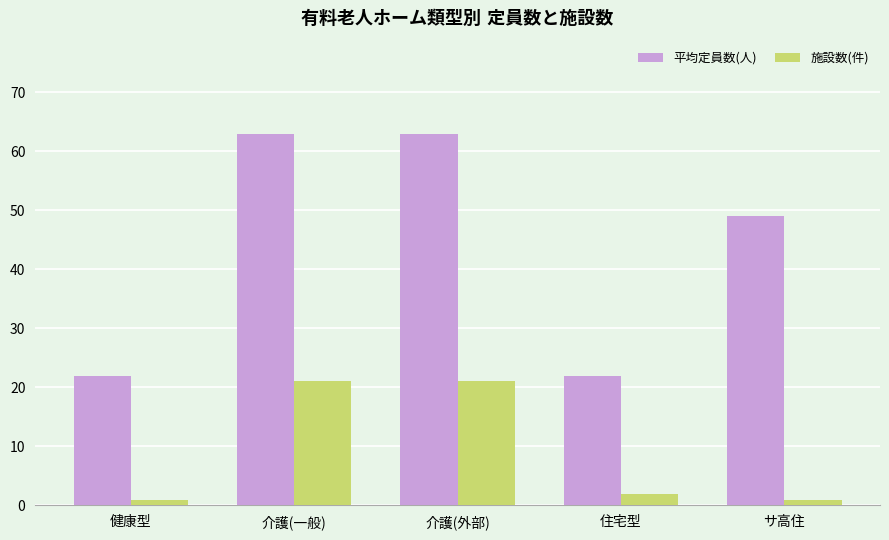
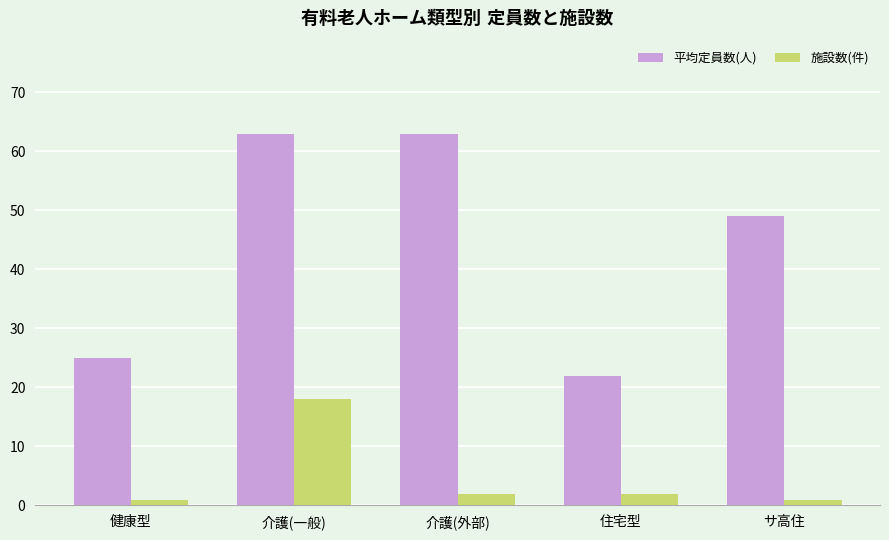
平均定員数(人), 健康型: 22 -> 25
施設数(件), 介護(一般): 21 -> 18
施設数(件), 介護(外部): 21 -> 2
